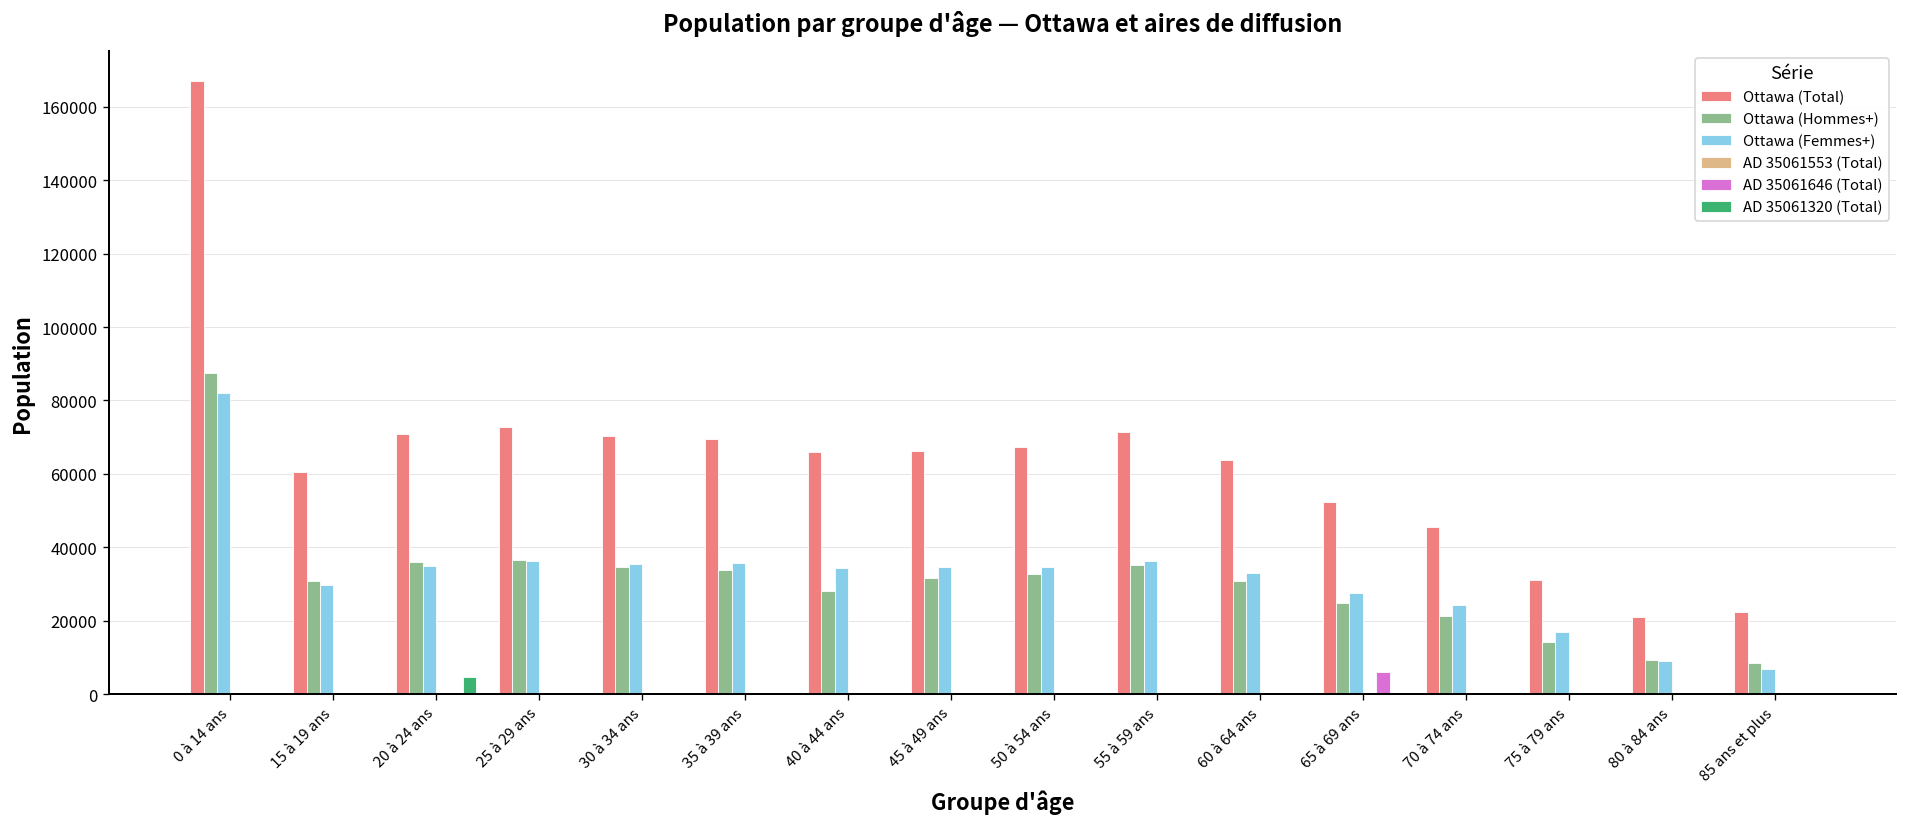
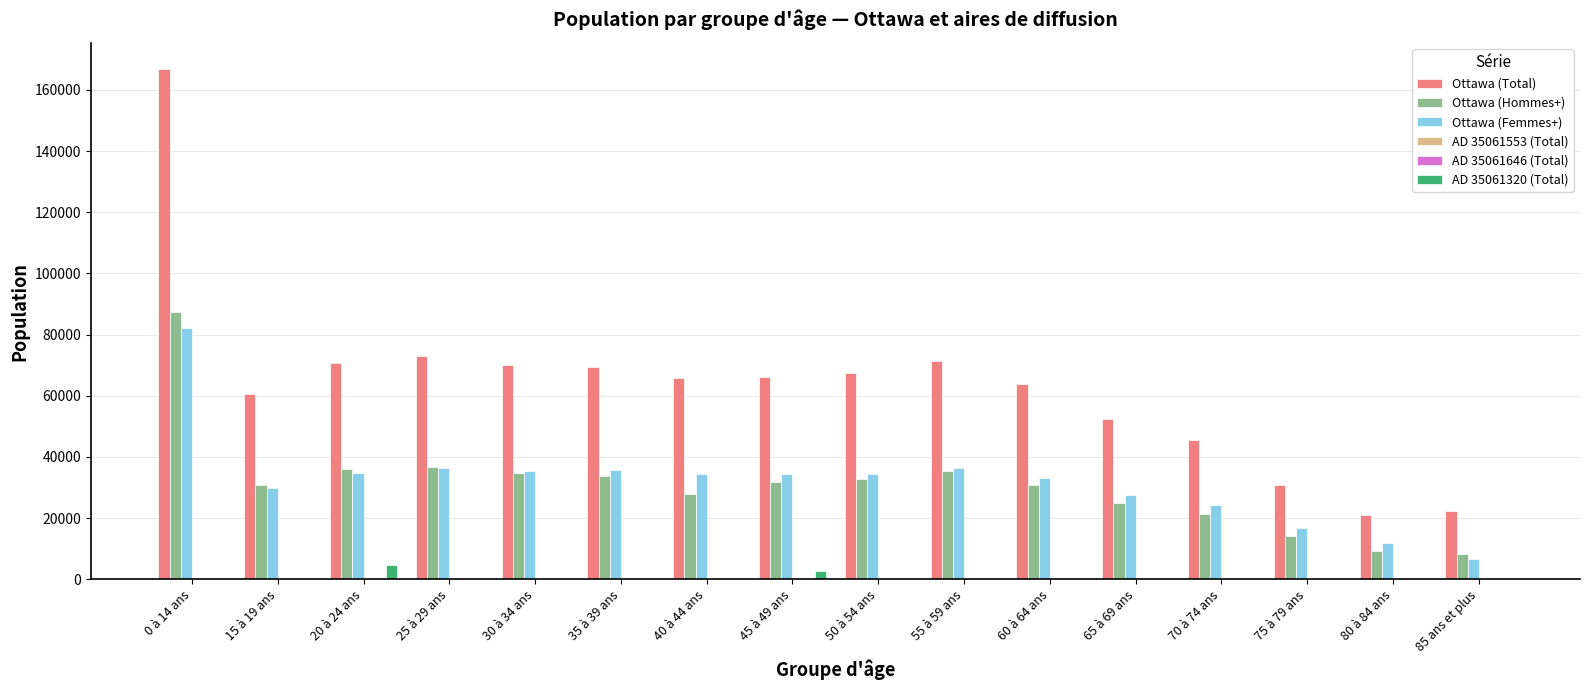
AD 35061320 (Total), 45 à 49 ans: 0 -> 3000
AD 35061646 (Total), 65 à 69 ans: 6000 -> 0
Ottawa (Femmes+), 80 à 84 ans: 9000 -> 12000
